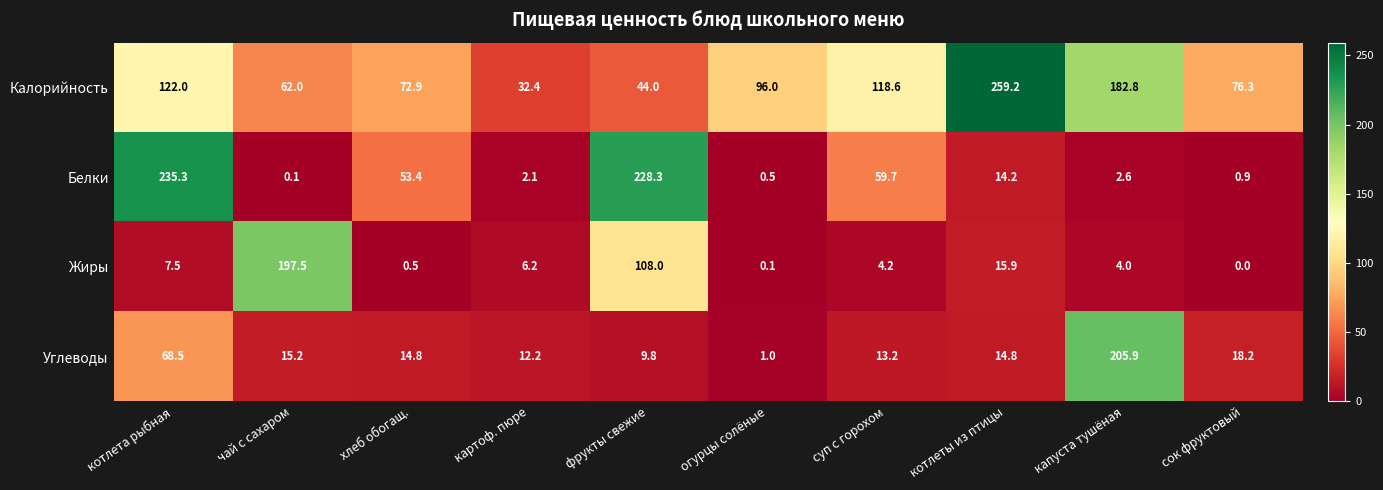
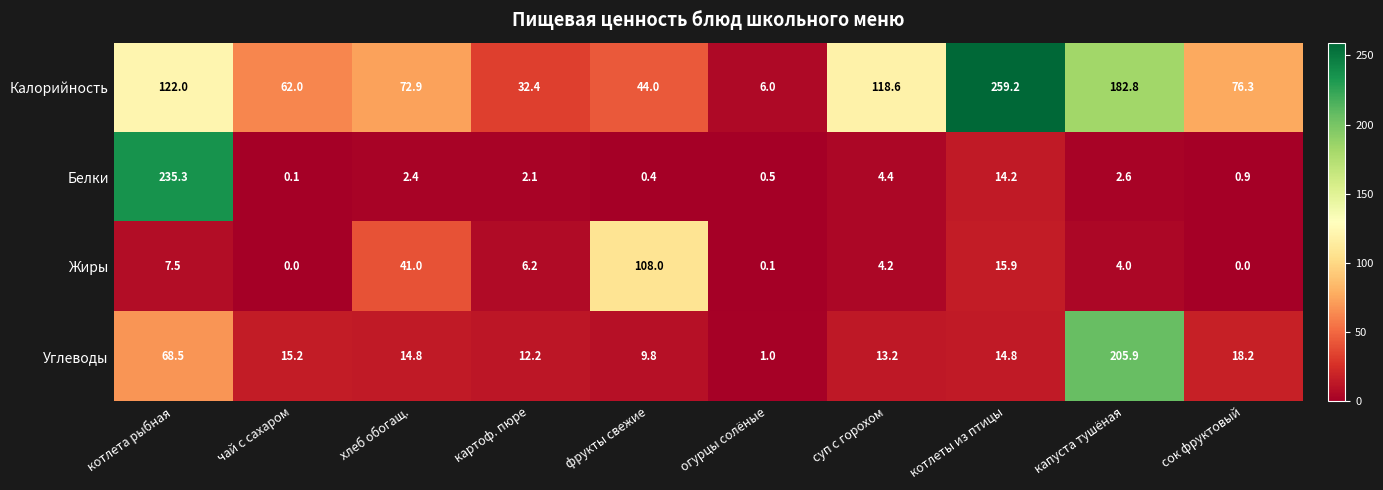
Калорийность, огурцы солёные: 96.0 -> 6.0
Белки, хлеб обогащ.: 53.4 -> 2.4
Белки, фрукты свежие: 228.3 -> 0.4
Белки, суп с горохом: 59.7 -> 4.4
Жиры, чай с сахаром: 197.5 -> 0.0
Жиры, хлеб обогащ.: 0.5 -> 41.0
